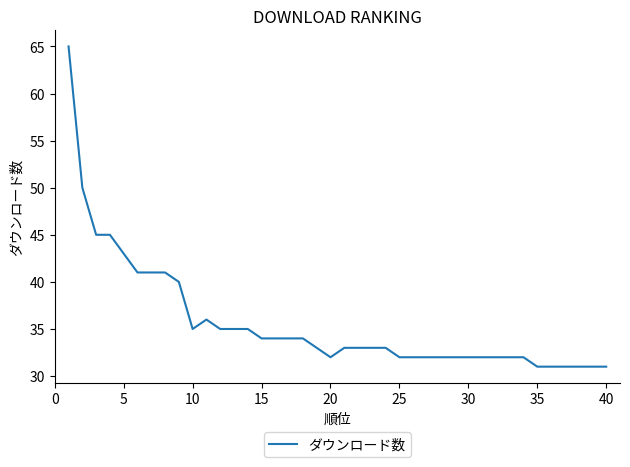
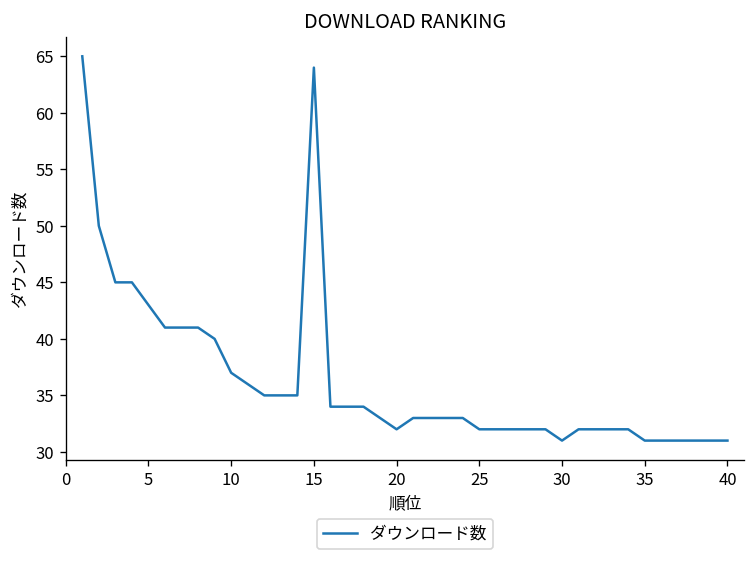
10: 35 -> 37
15: 34 -> 64
30: 32 -> 31
